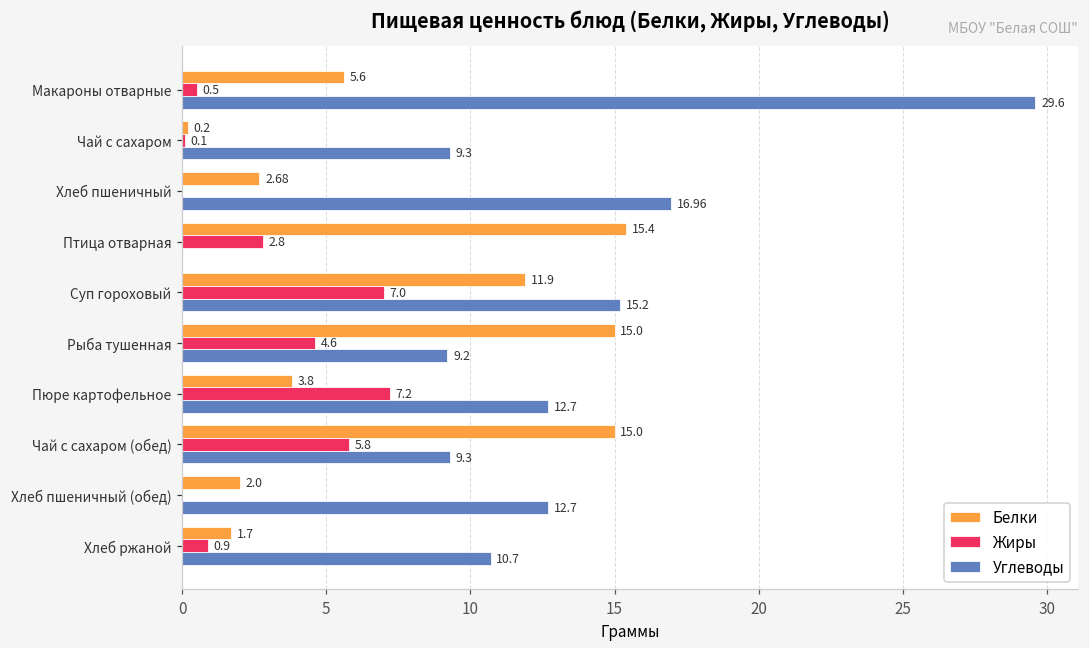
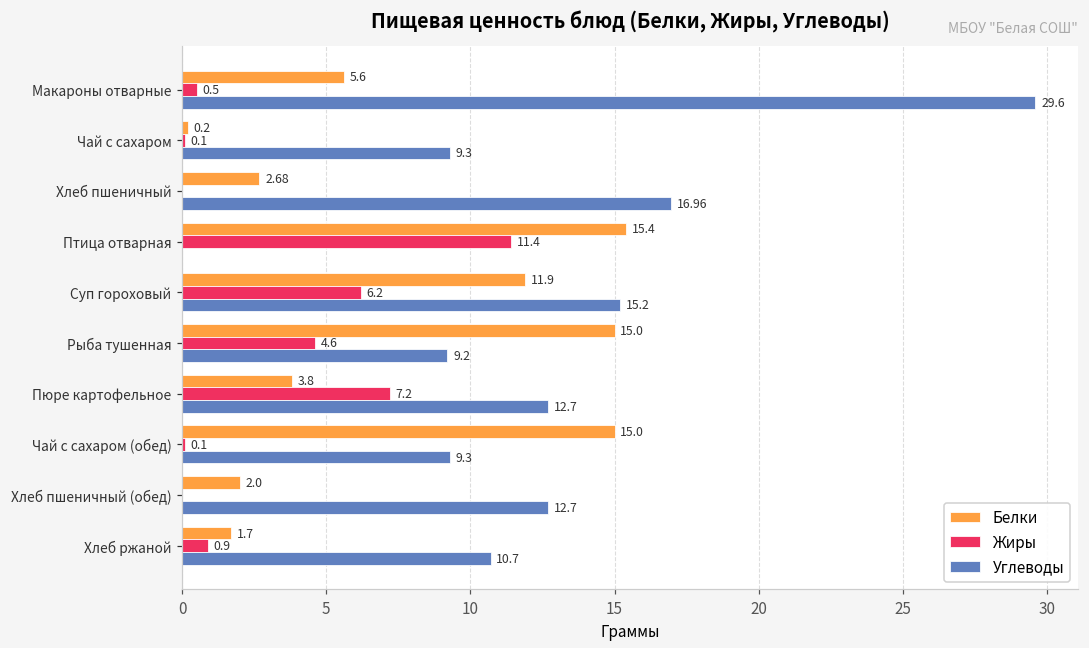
Жиры, Птица отварная: 2.8 -> 11.4
Жиры, Суп гороховый: 7.0 -> 6.2
Жиры, Чай с сахаром (обед): 5.8 -> 0.1
